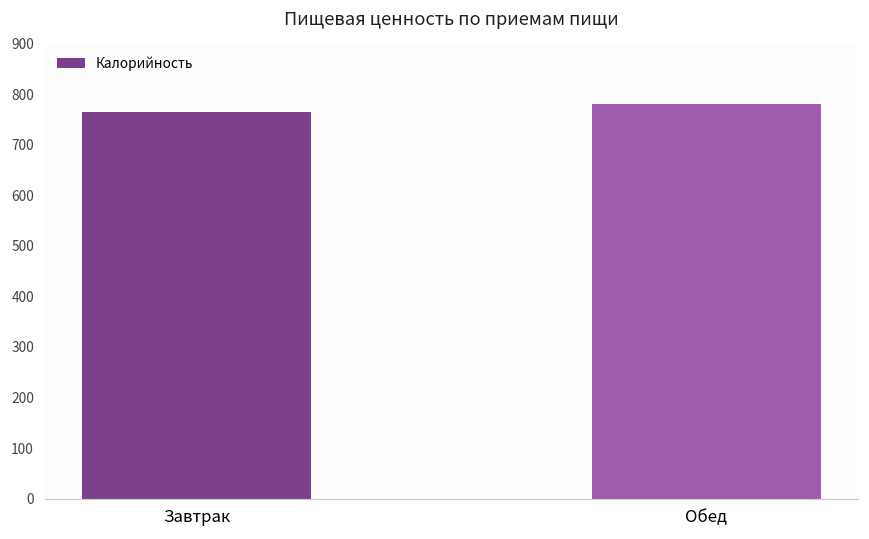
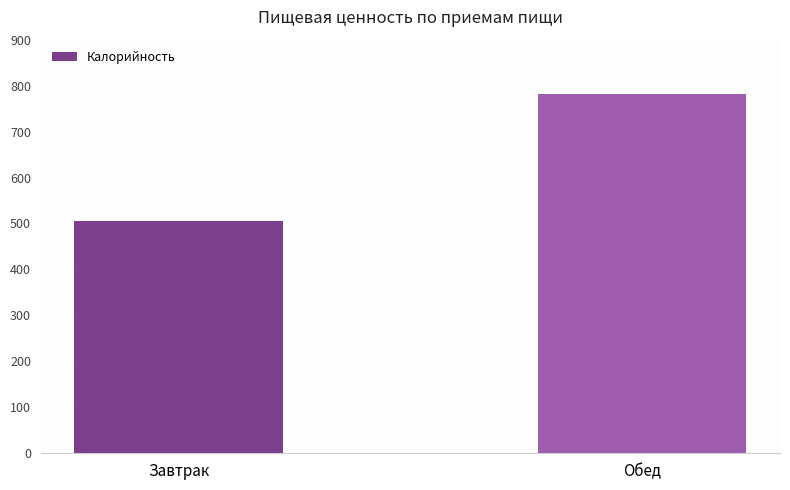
Завтрак: 760 -> 510
